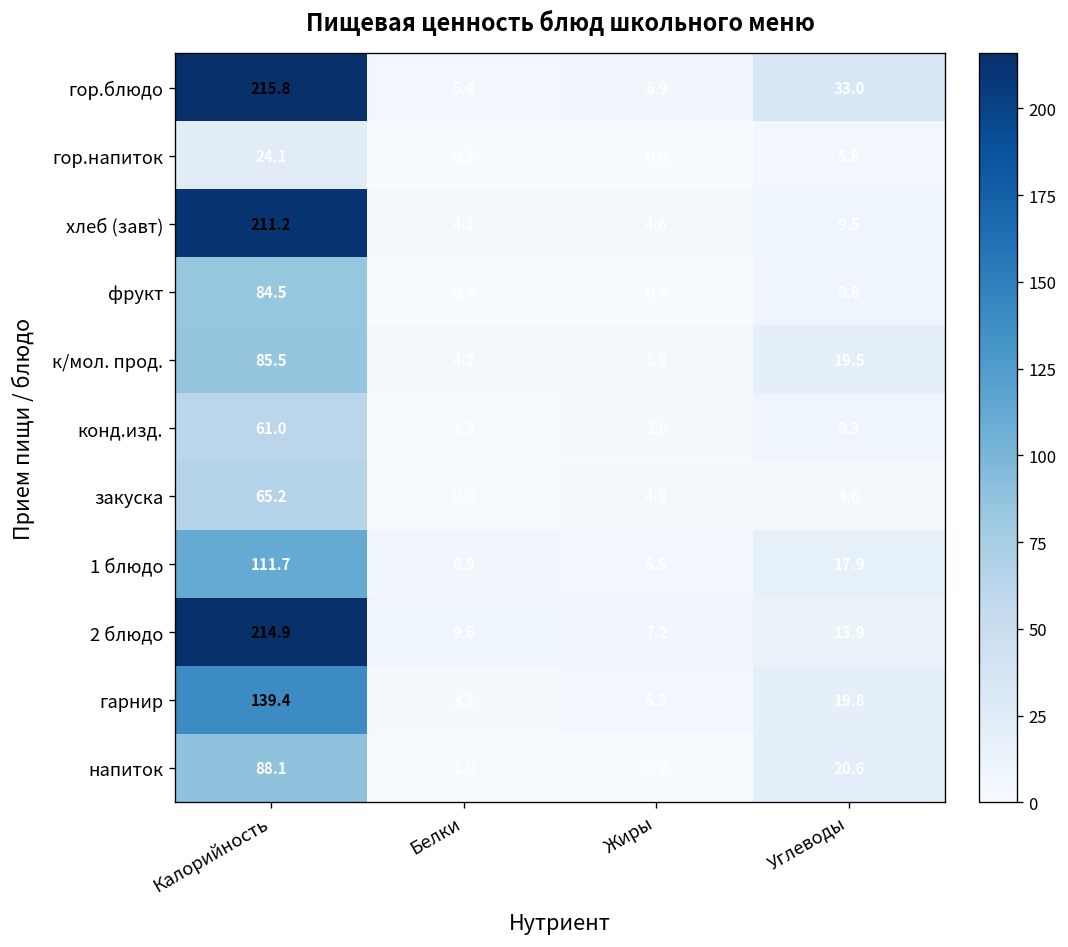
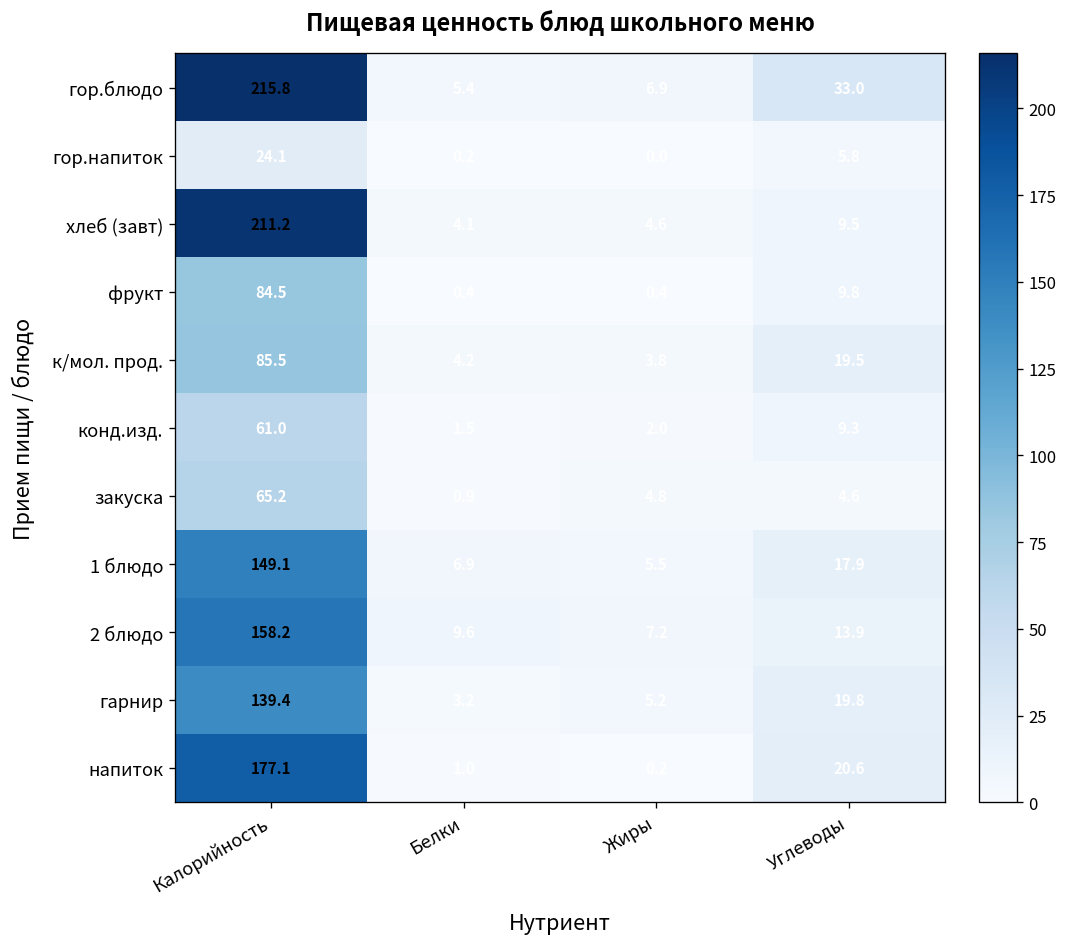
1 блюдо, Калорийность: 111.7 -> 149.1
2 блюдо, Калорийность: 214.9 -> 158.2
напиток, Калорийность: 88.1 -> 177.1
